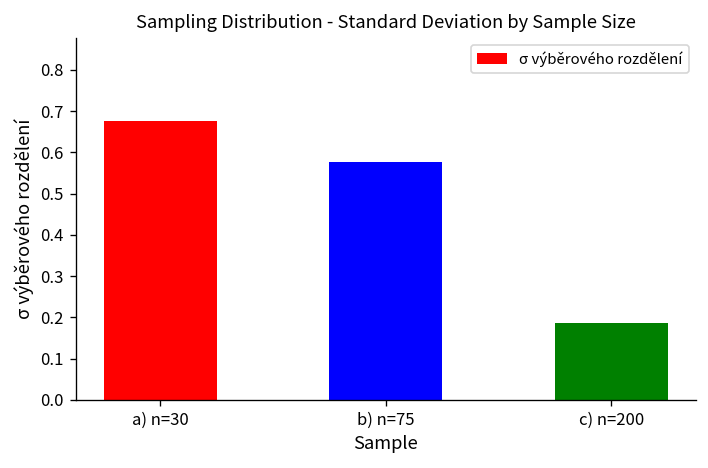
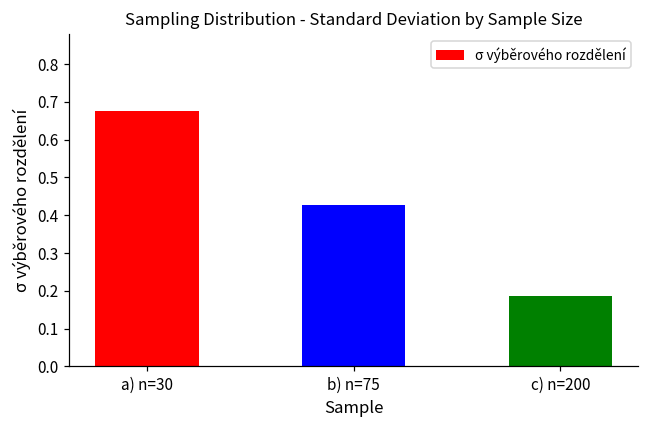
b) n=75: 0.58 -> 0.43
